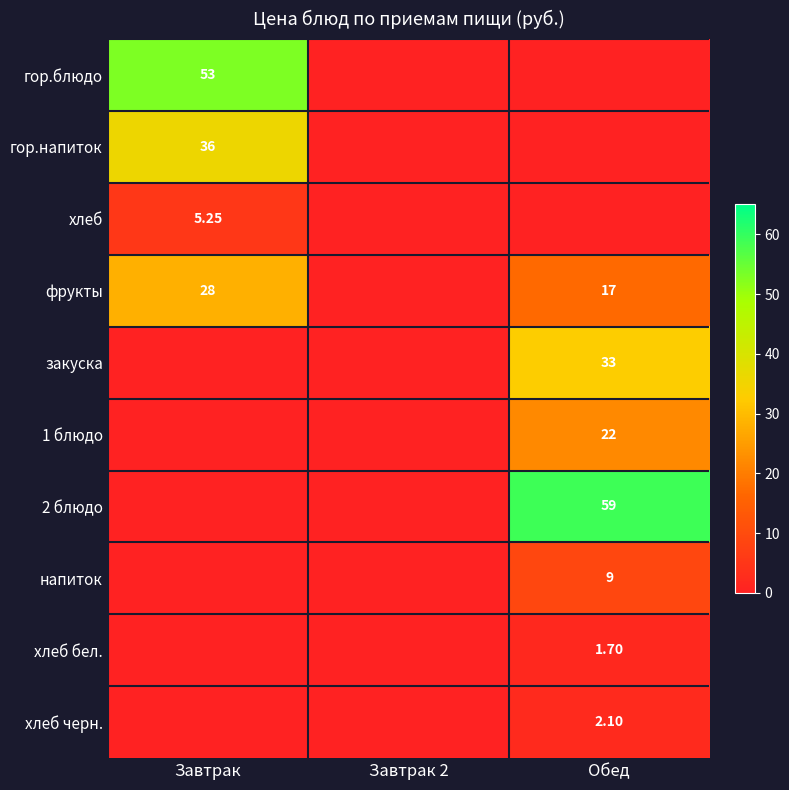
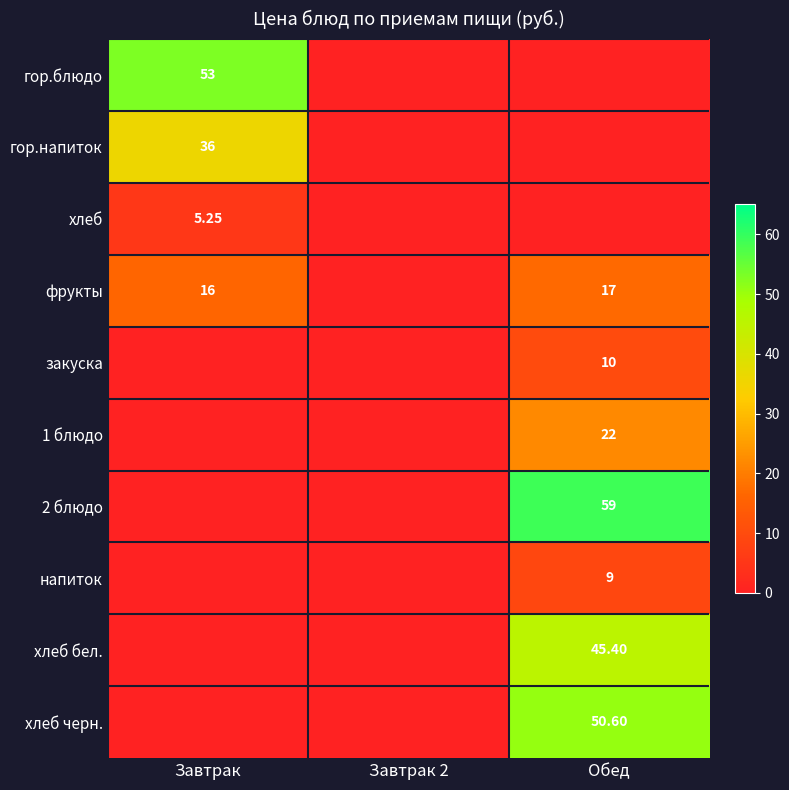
фрукты, Завтрак: 28 -> 16
закуска, Обед: 33 -> 10
хлеб бел., Обед: 1.70 -> 45.40
хлеб черн., Обед: 2.10 -> 50.60
